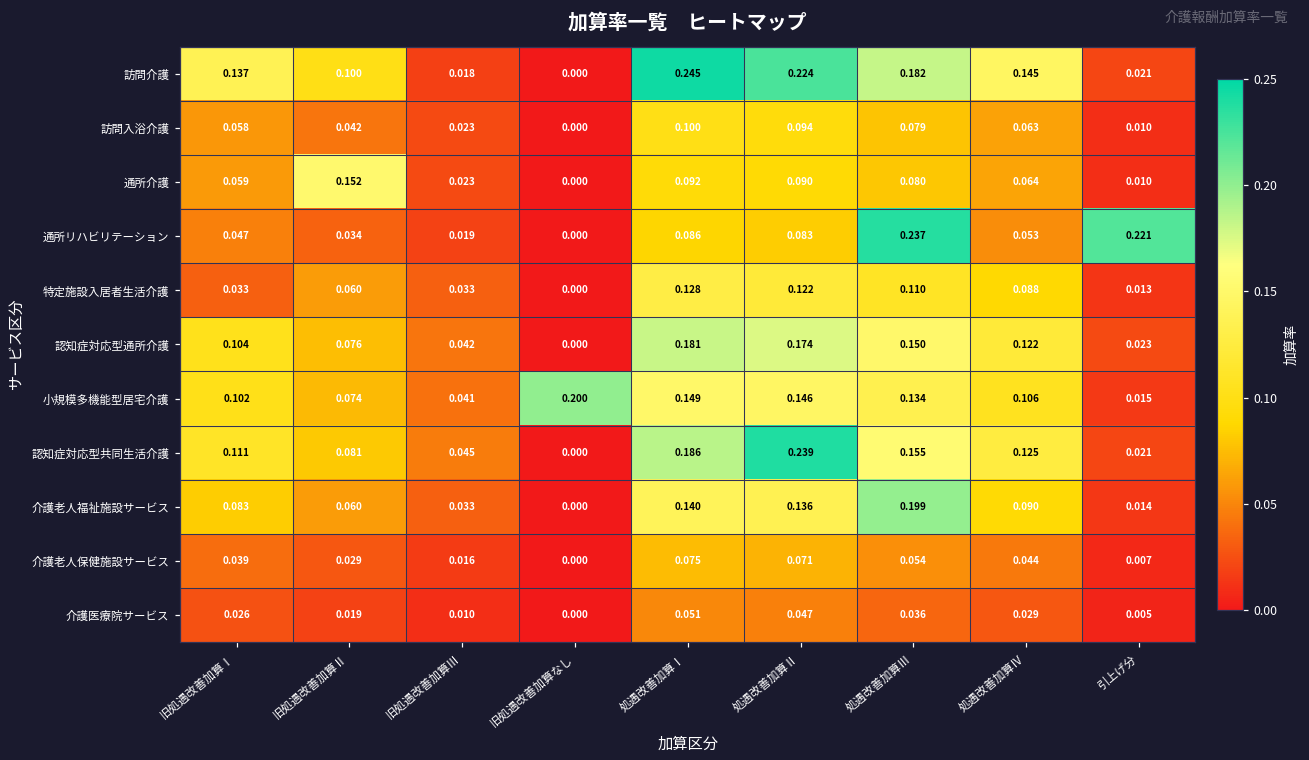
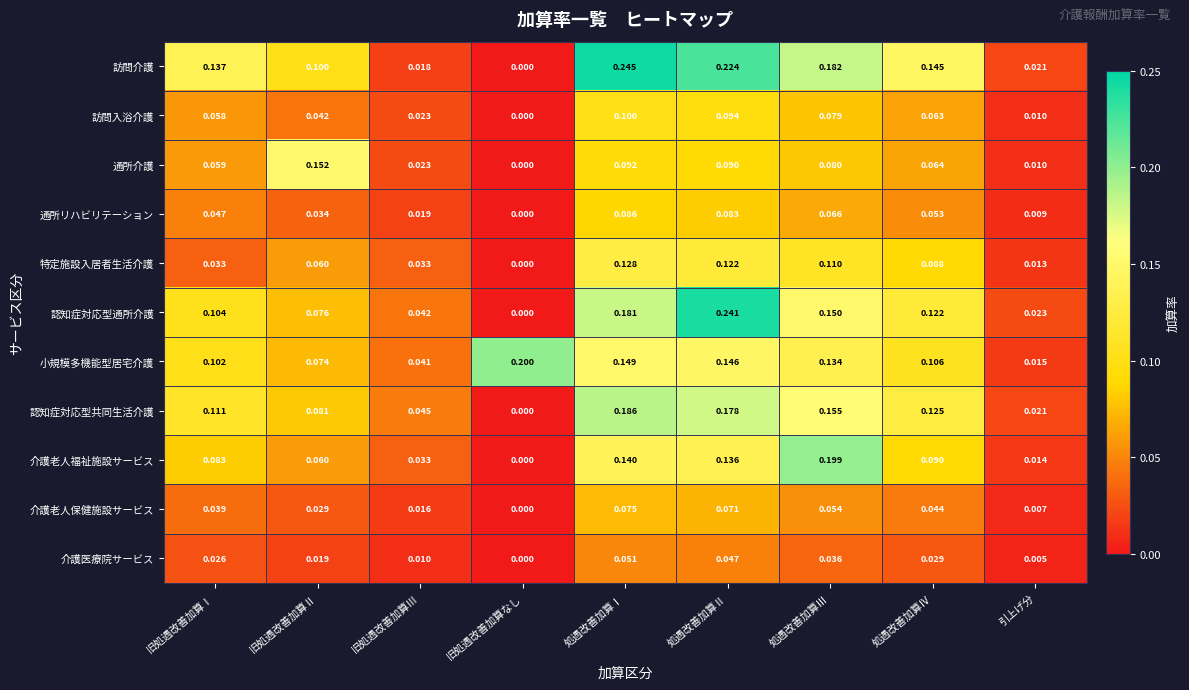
通所リハビリテーション, 処遇改善加算Ⅲ: 0.237 -> 0.066
通所リハビリテーション, 引上げ分: 0.221 -> 0.009
認知症対応型通所介護, 処遇改善加算Ⅱ: 0.174 -> 0.241
認知症対応型共同生活介護, 処遇改善加算Ⅱ: 0.239 -> 0.178
